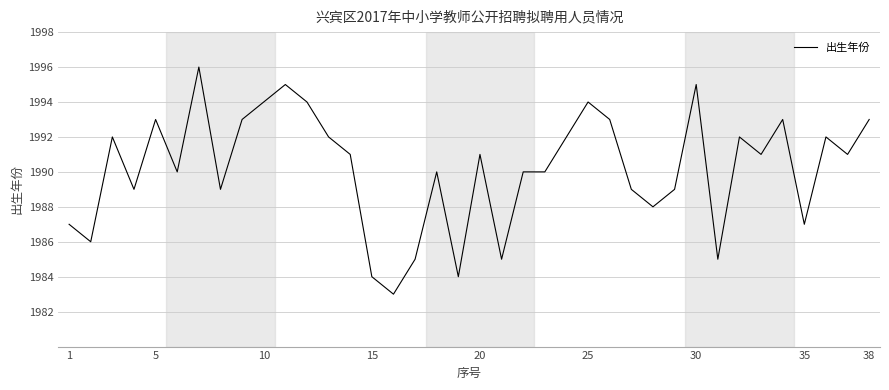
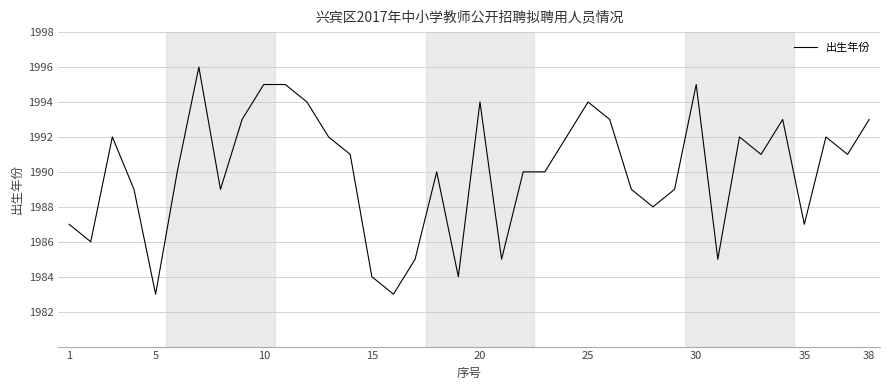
5: 1993 -> 1983
10: 1994 -> 1995
20: 1991 -> 1994
